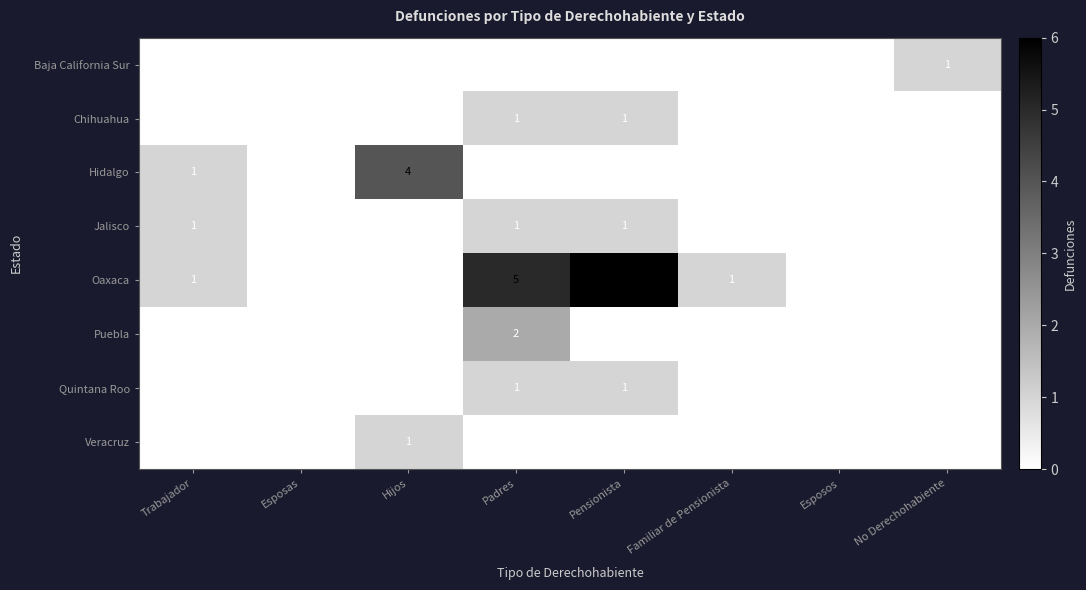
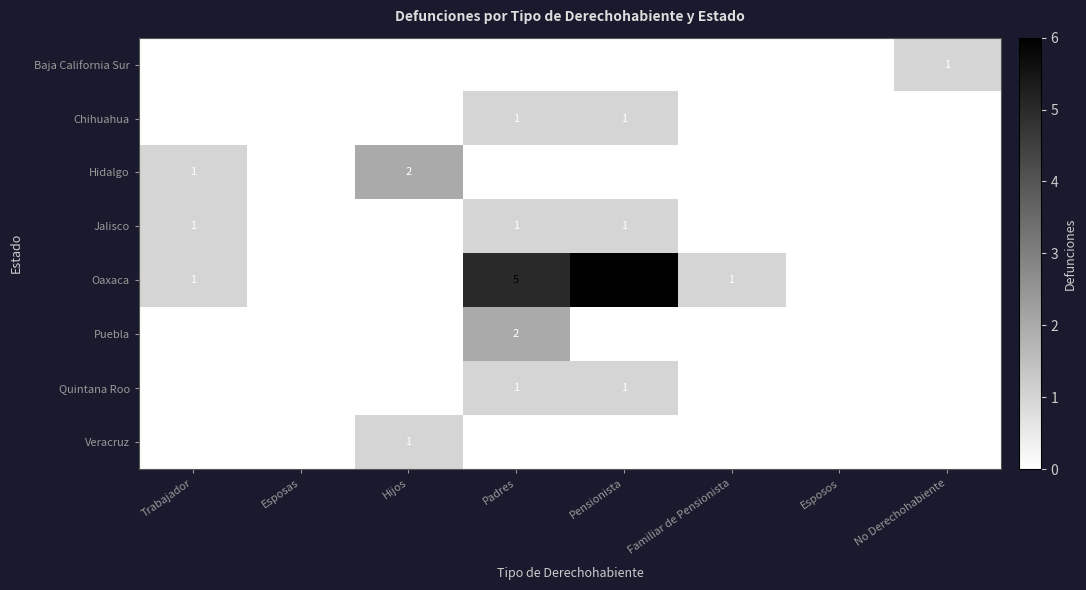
Hidalgo, Hijos: 4 -> 2
